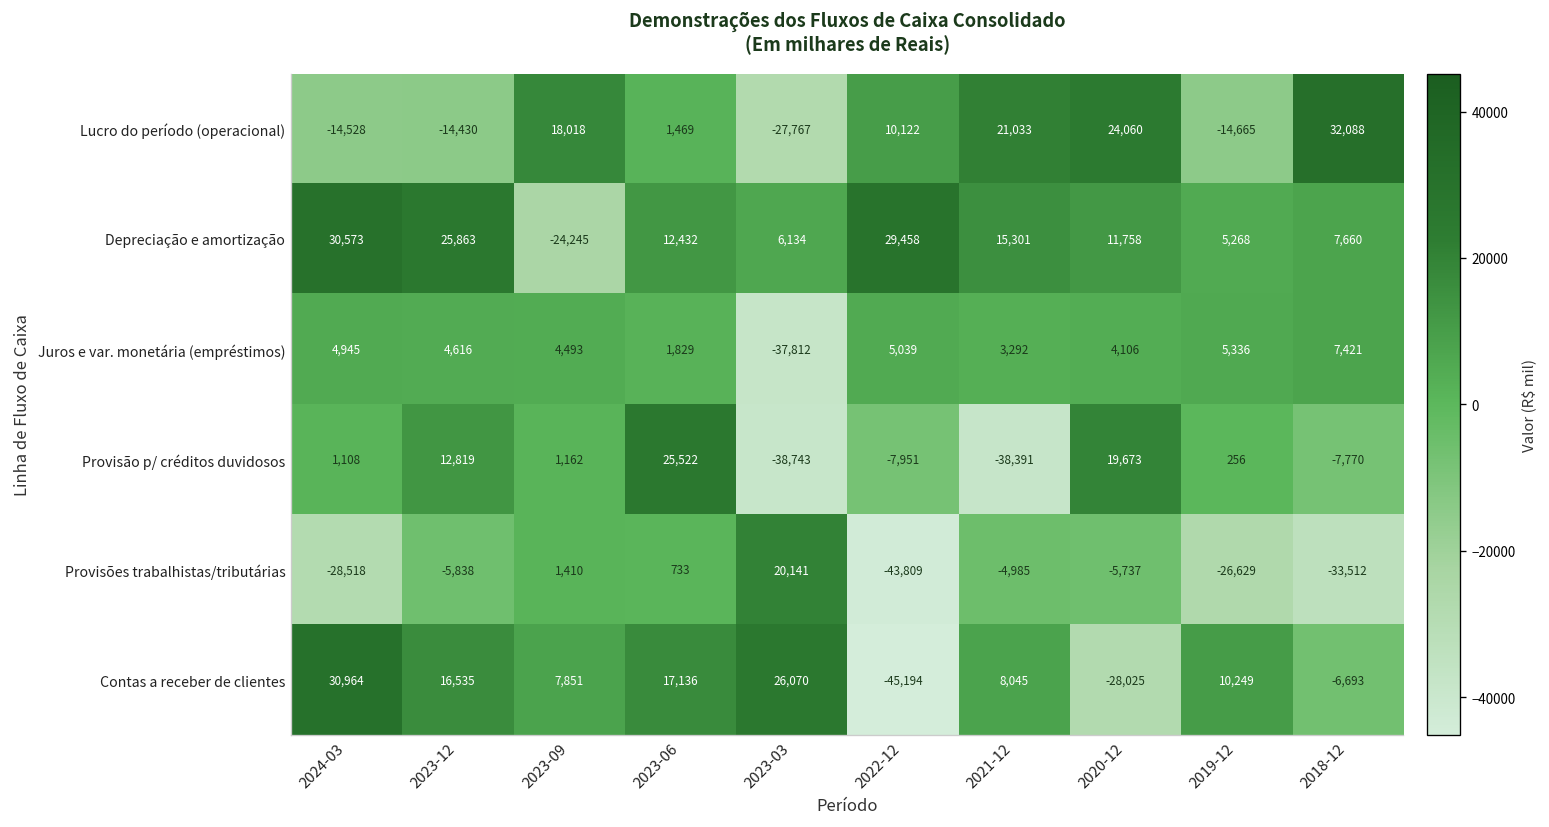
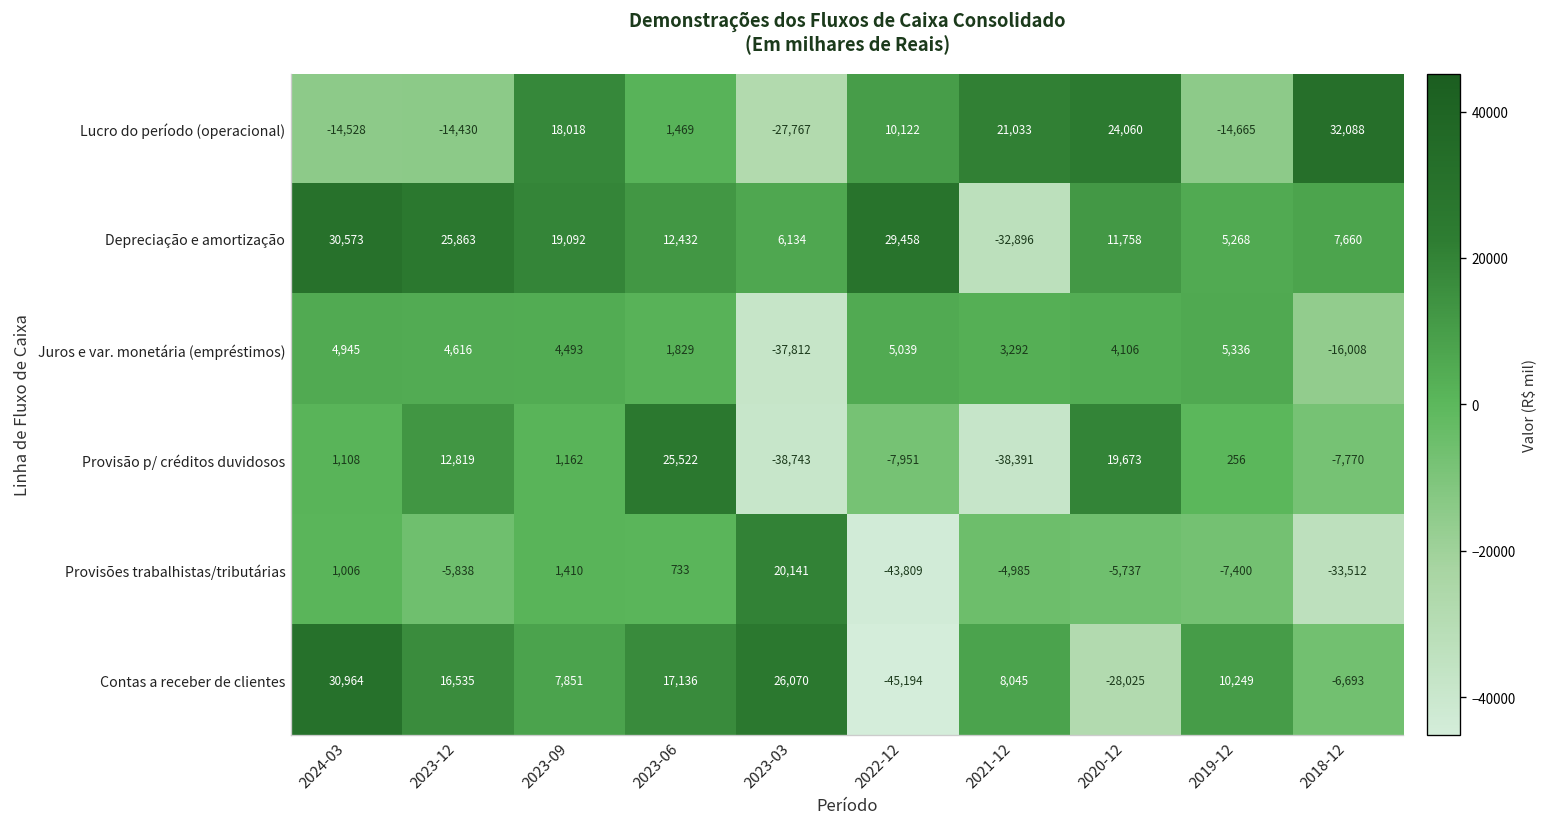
Depreciação e amortização, 2023-09: -24,245 -> 19,092
Depreciação e amortização, 2021-12: 15,301 -> -32,896
Juros e var. monetária (empréstimos), 2018-12: 7,421 -> -16,008
Provisões trabalhistas/tributárias, 2024-03: -28,518 -> 1,006
Provisões trabalhistas/tributárias, 2019-12: -26,629 -> -7,400
